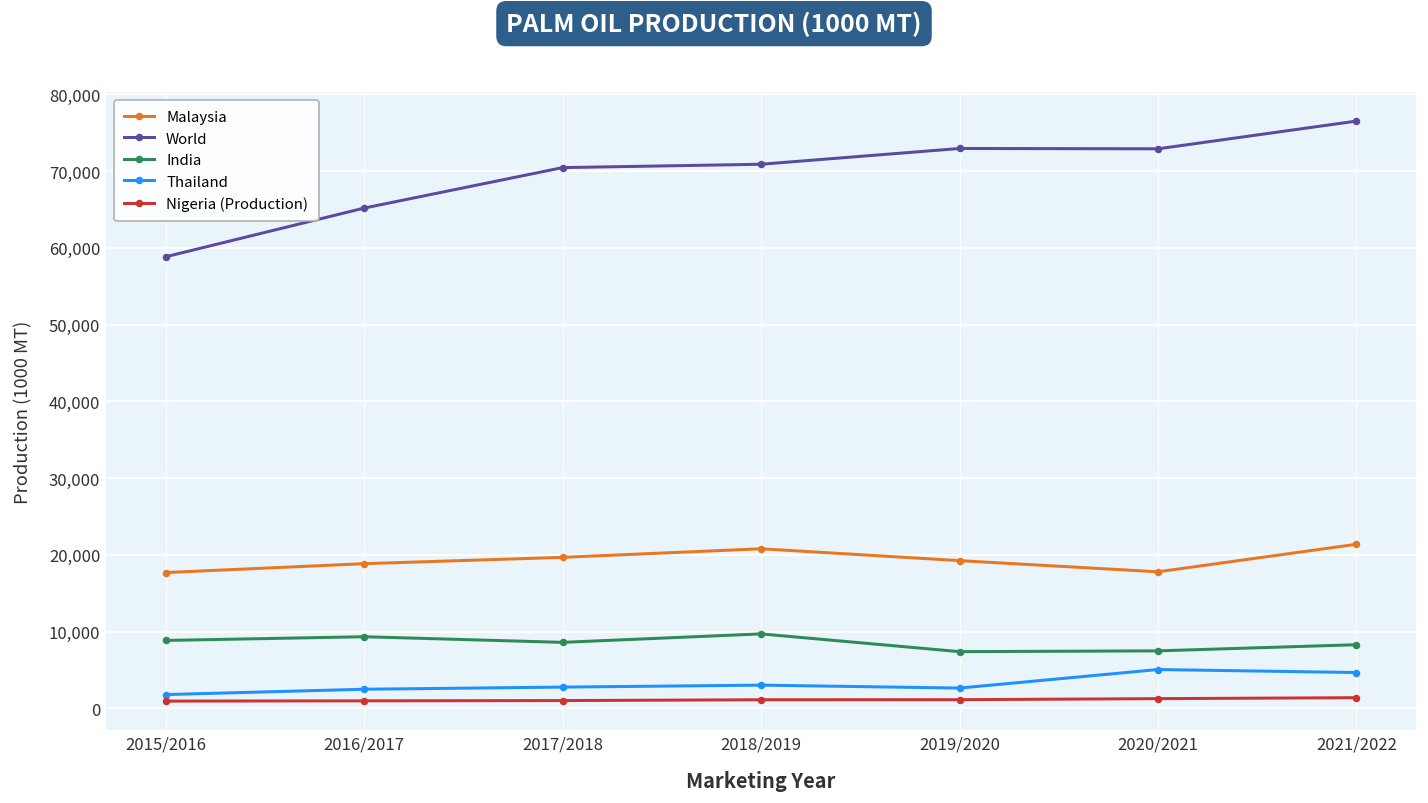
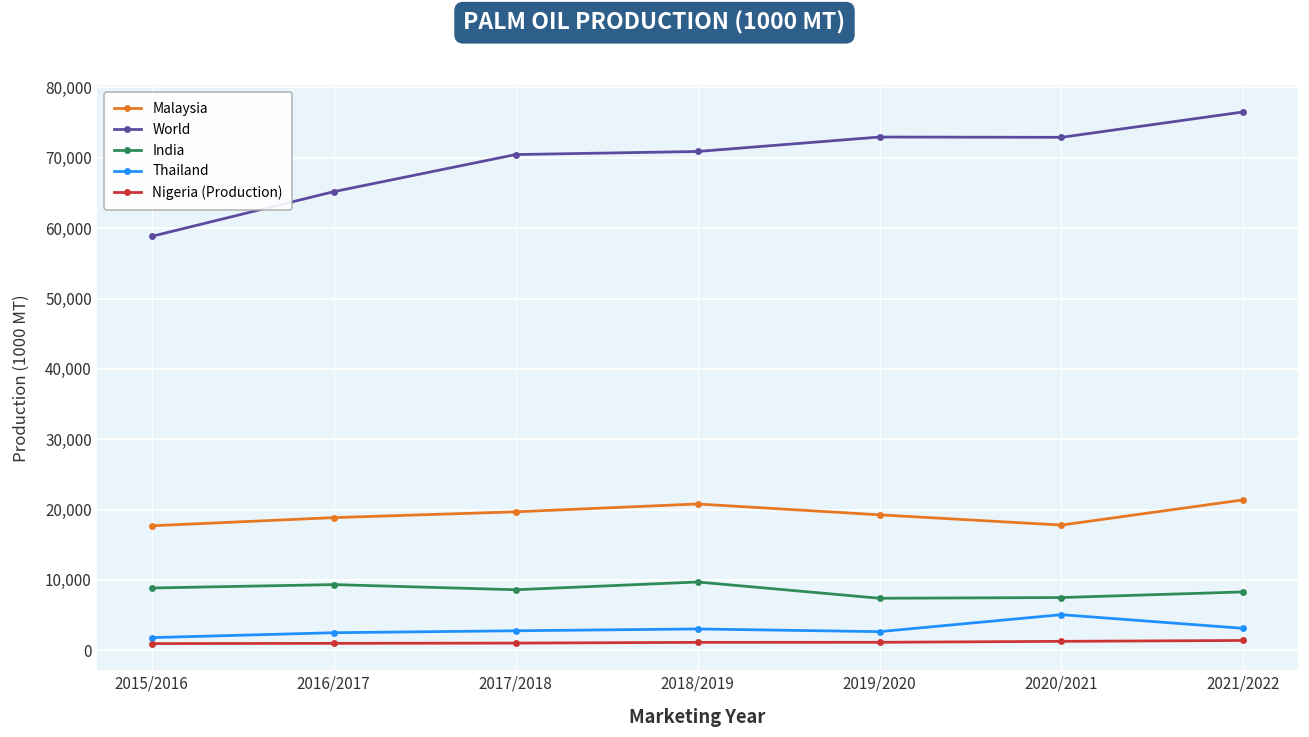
Thailand, 2021/2022: 5,000 -> 3,000
